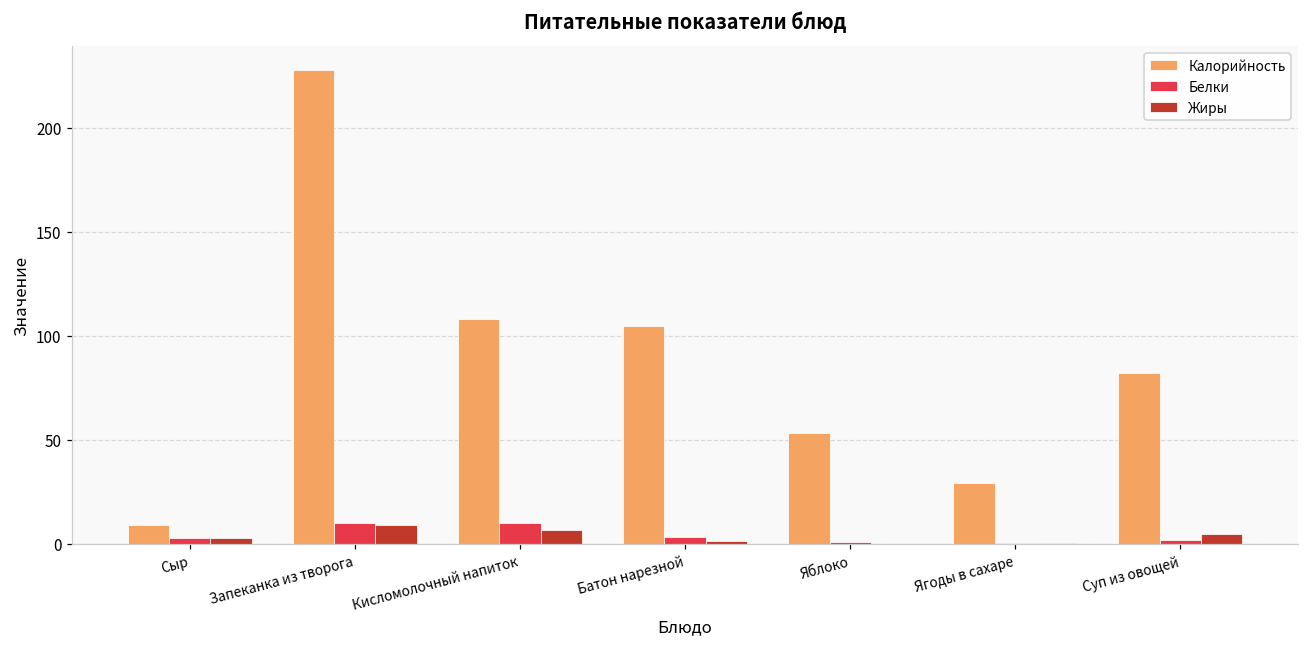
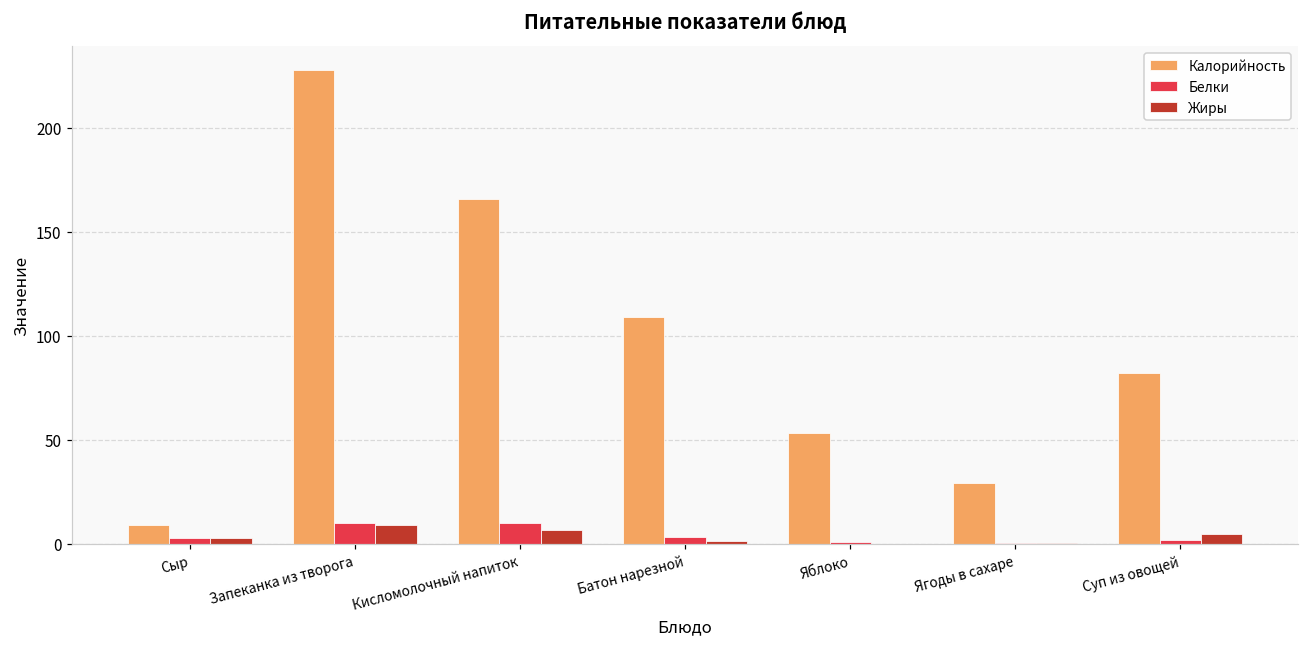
Калорийность, Кисломолочный напиток: 108 -> 166
Калорийность, Батон нарезной: 105 -> 109
